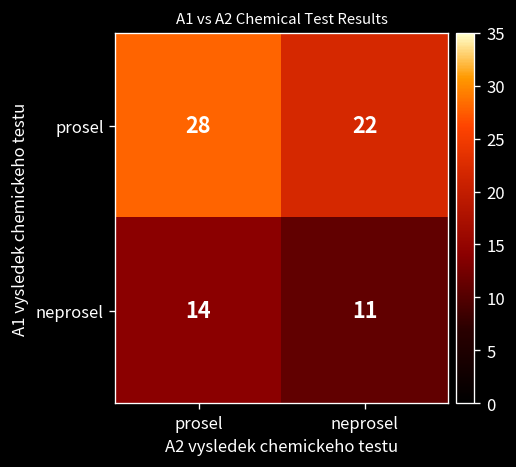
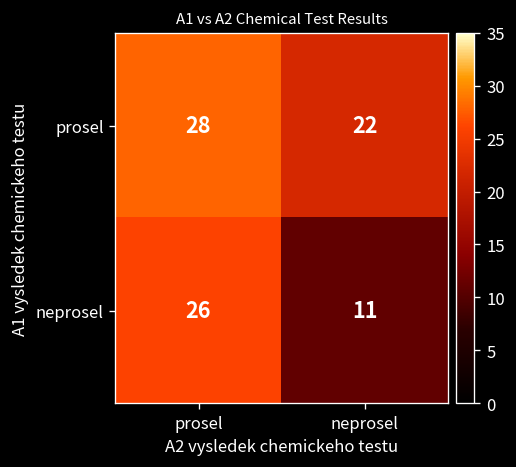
neprosel, prosel: 14 -> 26
